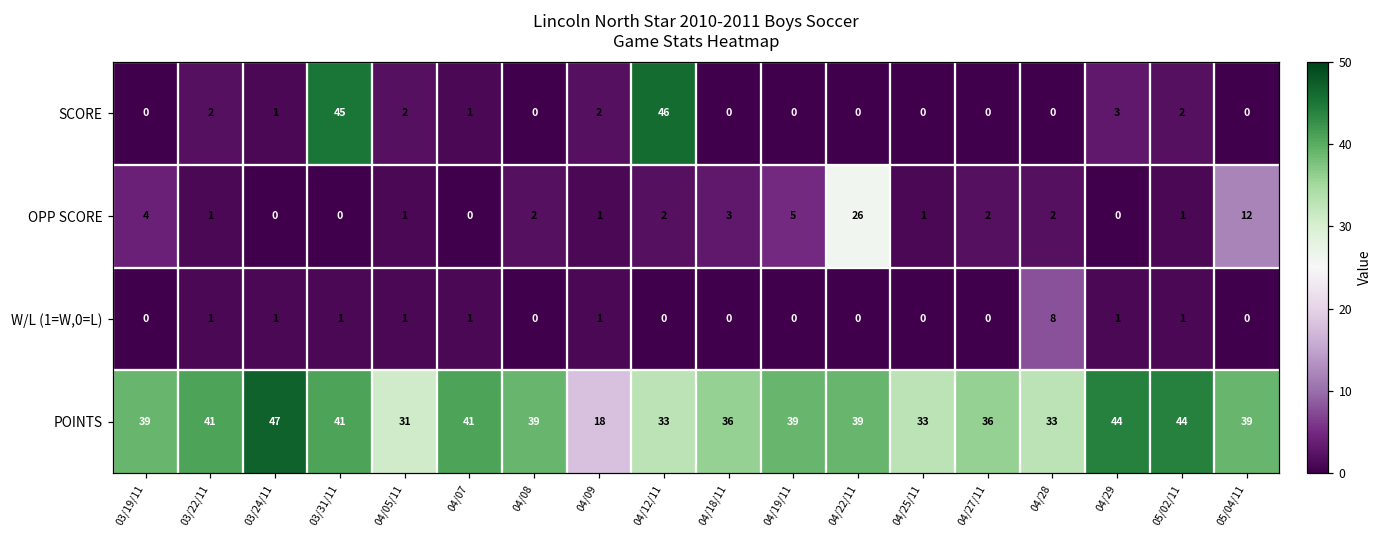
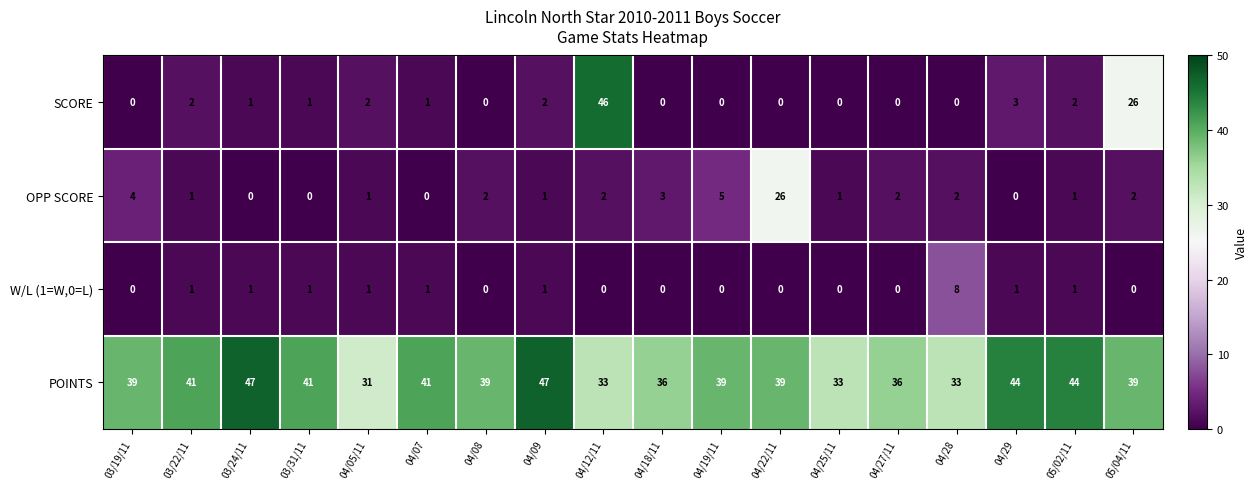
SCORE, 03/31/11: 45 -> 1
SCORE, 05/04/11: 0 -> 26
OPP SCORE, 05/04/11: 12 -> 2
POINTS, 04/09: 18 -> 47
